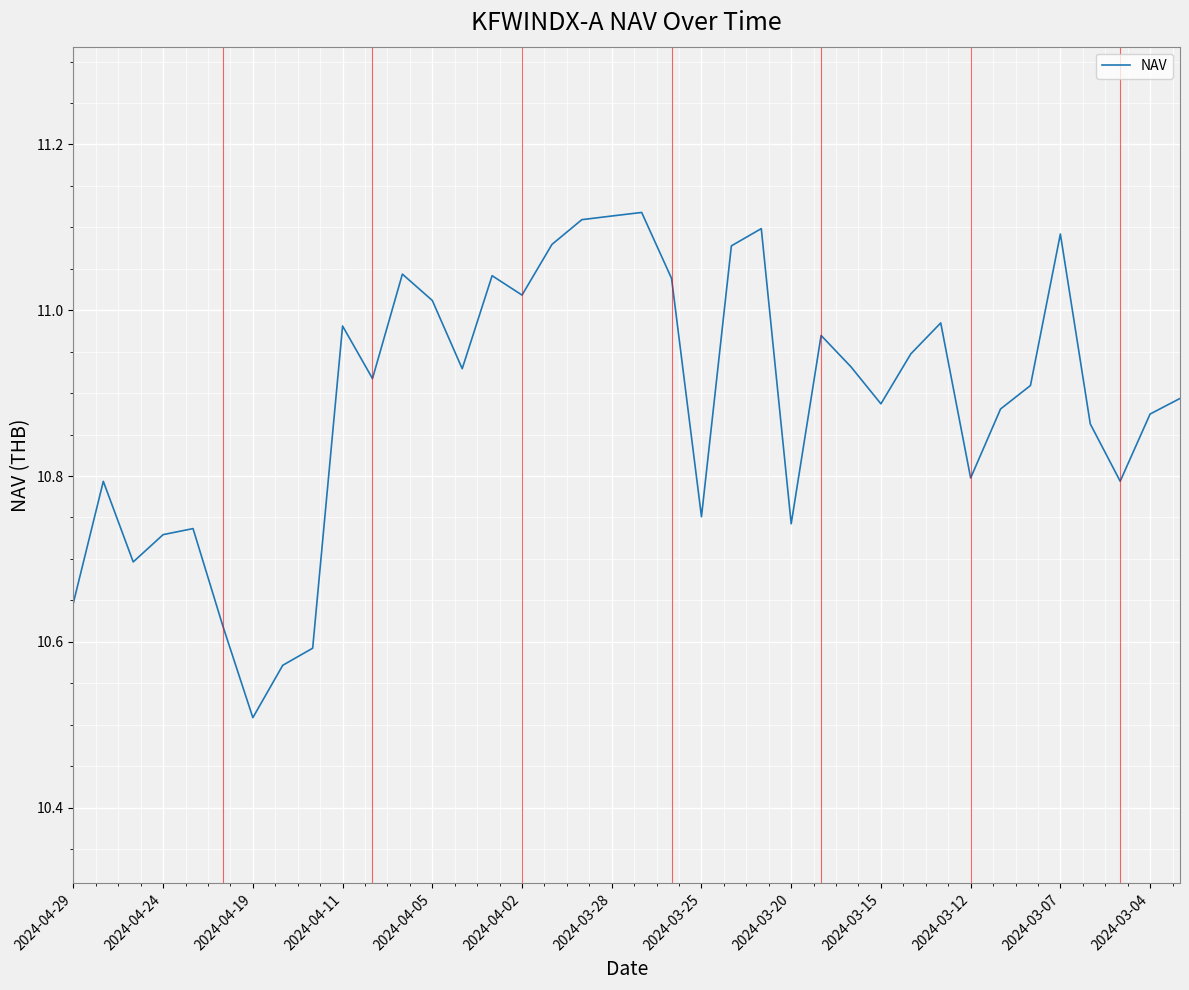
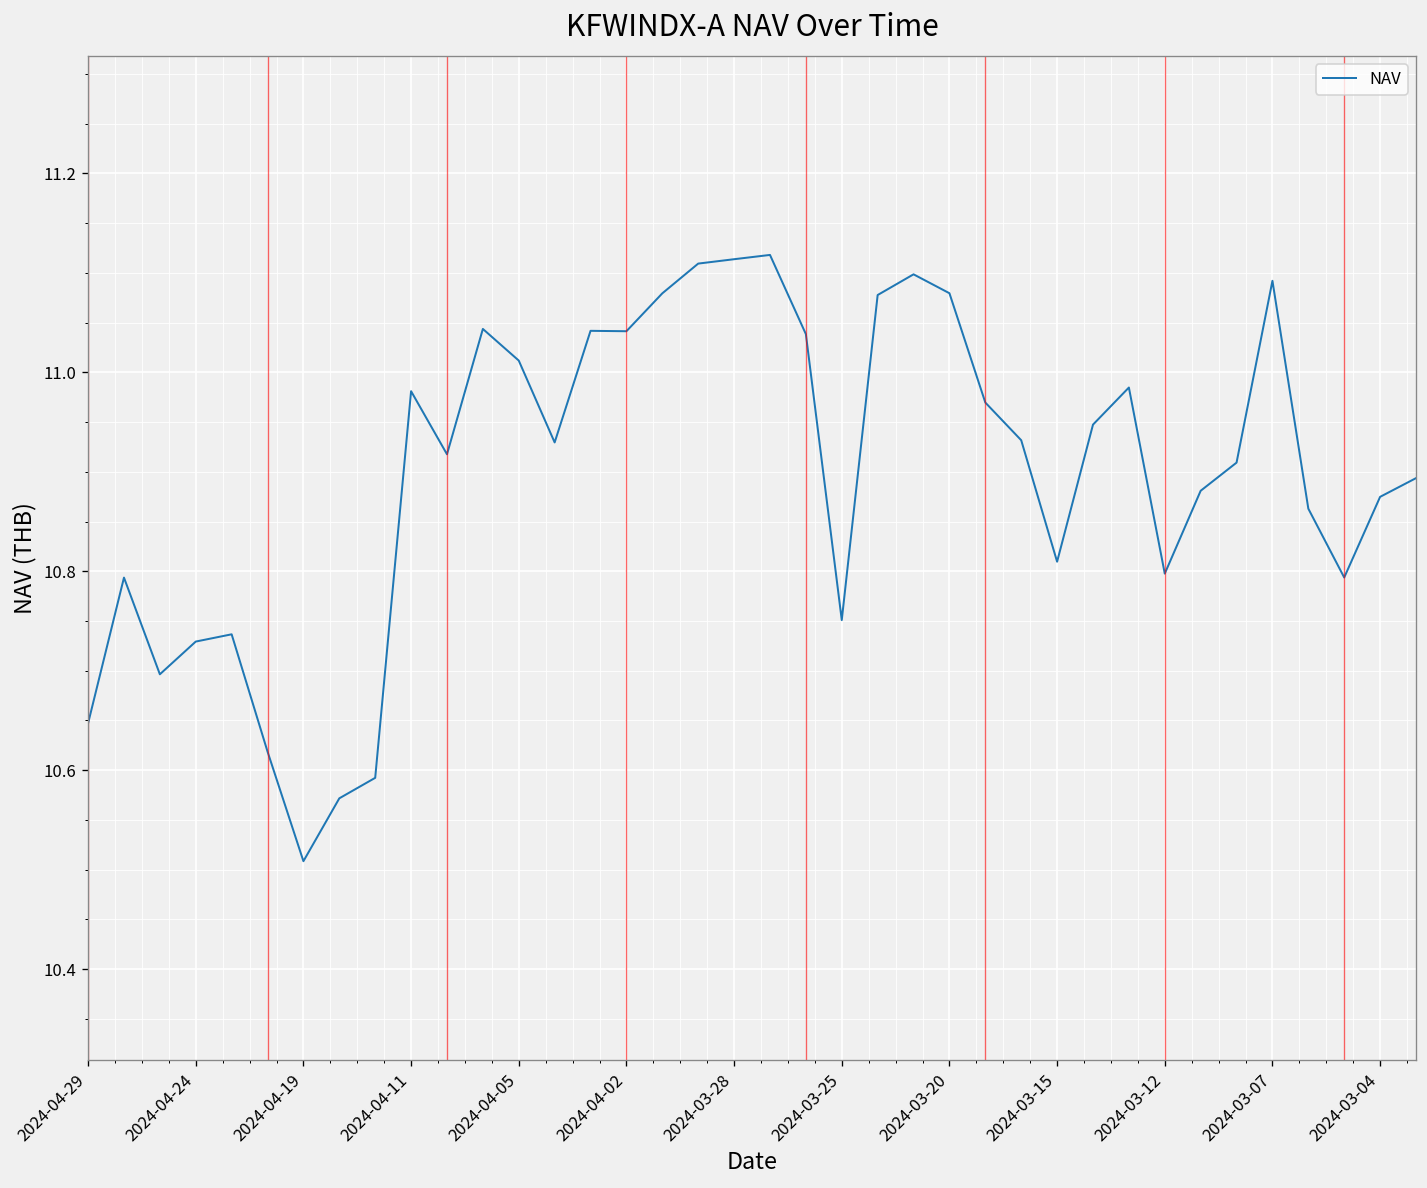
2024-04-02: 11.02 -> 11.04
2024-03-20: 10.74 -> 11.08
2024-03-15: 10.89 -> 10.81
